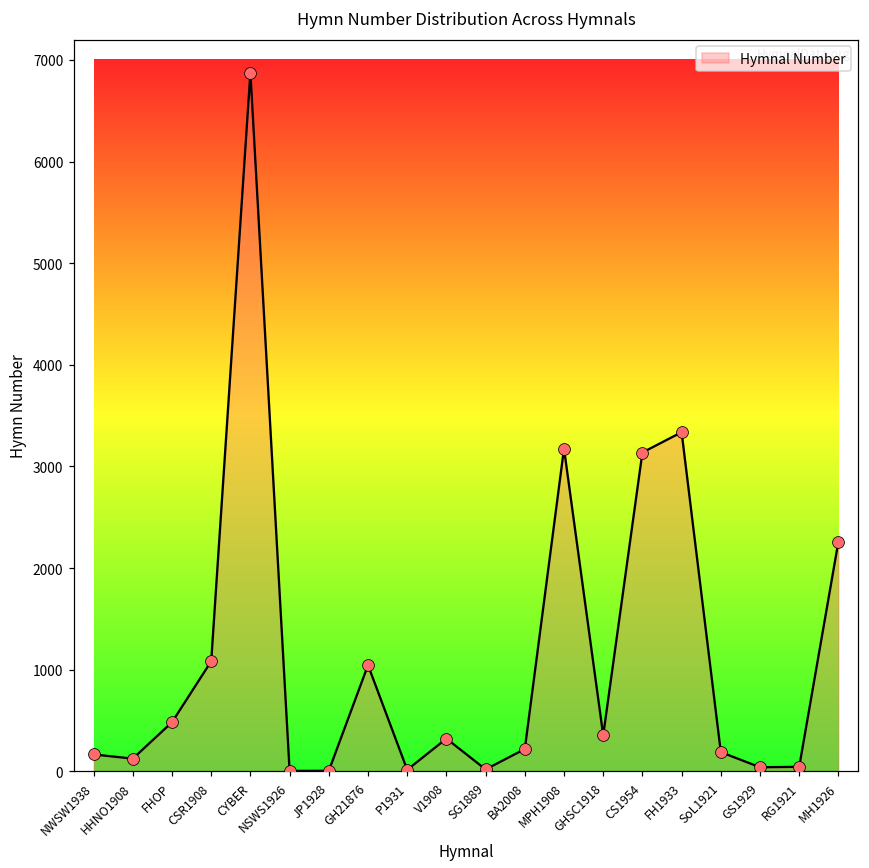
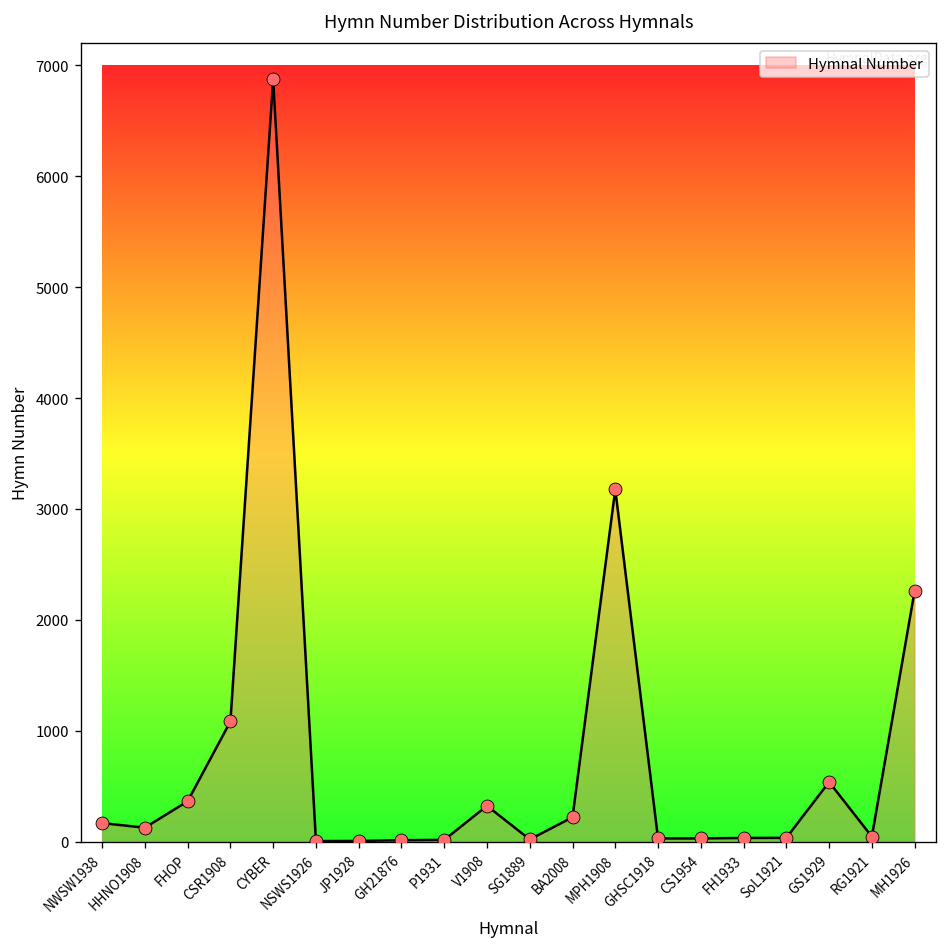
FHOP: 500 -> 400
GH21876: 1000 -> 0
GHSC1918: 400 -> 0
CS1954: 3100 -> 0
FH1933: 3300 -> 0
SoL1921: 200 -> 0
GS1929: 0 -> 500
